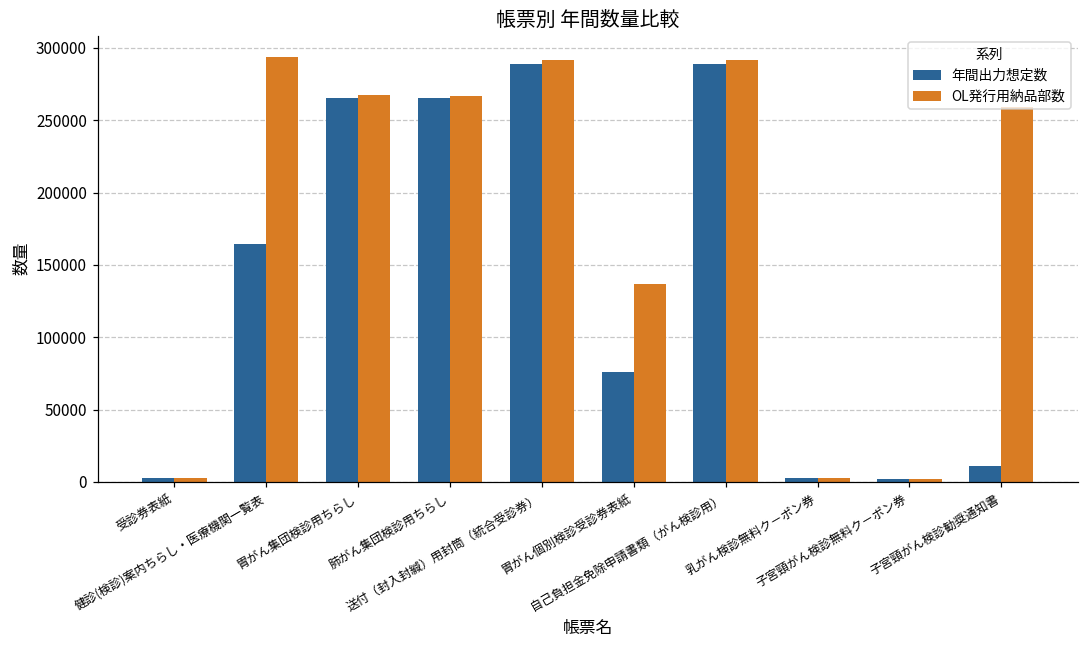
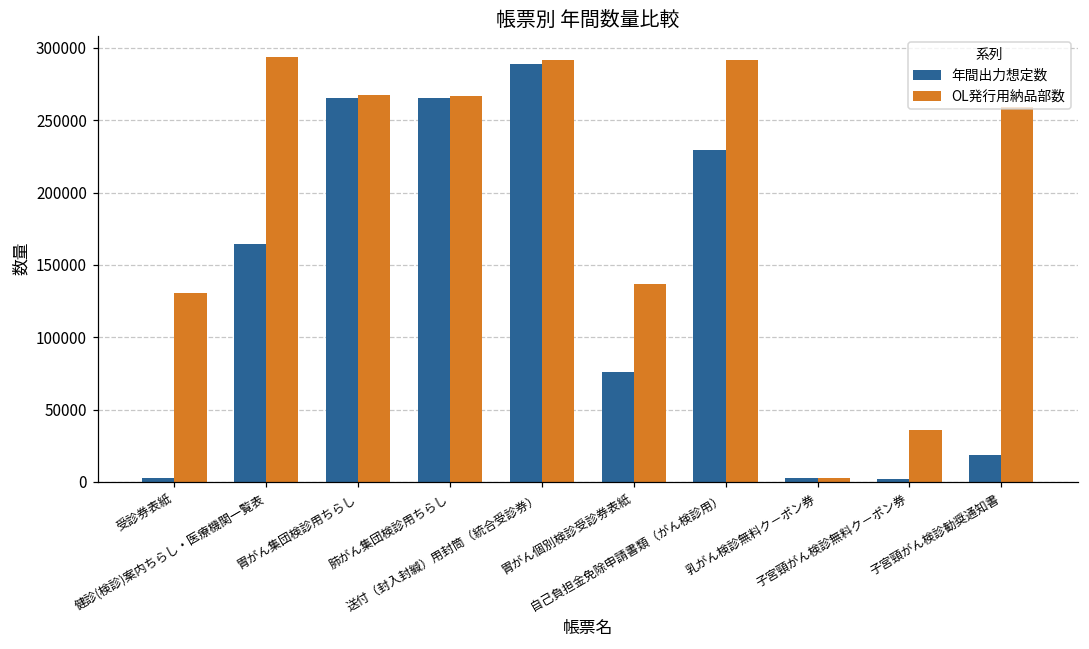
OL発行用納品部数, 受診券表紙: 3000 -> 131000
年間出力想定数, 自己負担金免除申請書類（がん検診用）: 289000 -> 230000
OL発行用納品部数, 子宮頸がん検診無料ク－ポン券: 2000 -> 36000
年間出力想定数, 子宮頸がん検診勧奨通知書: 11000 -> 19000
